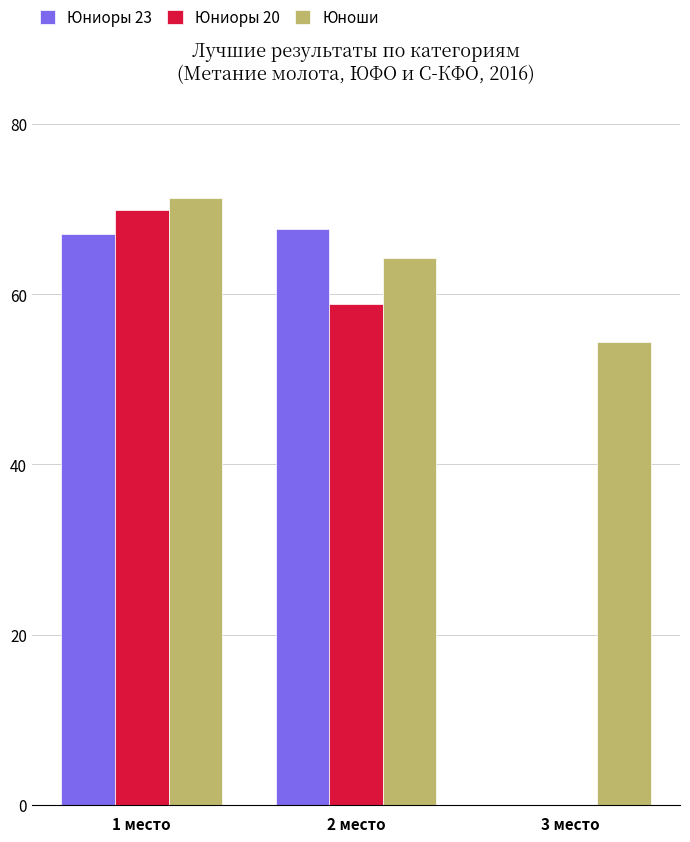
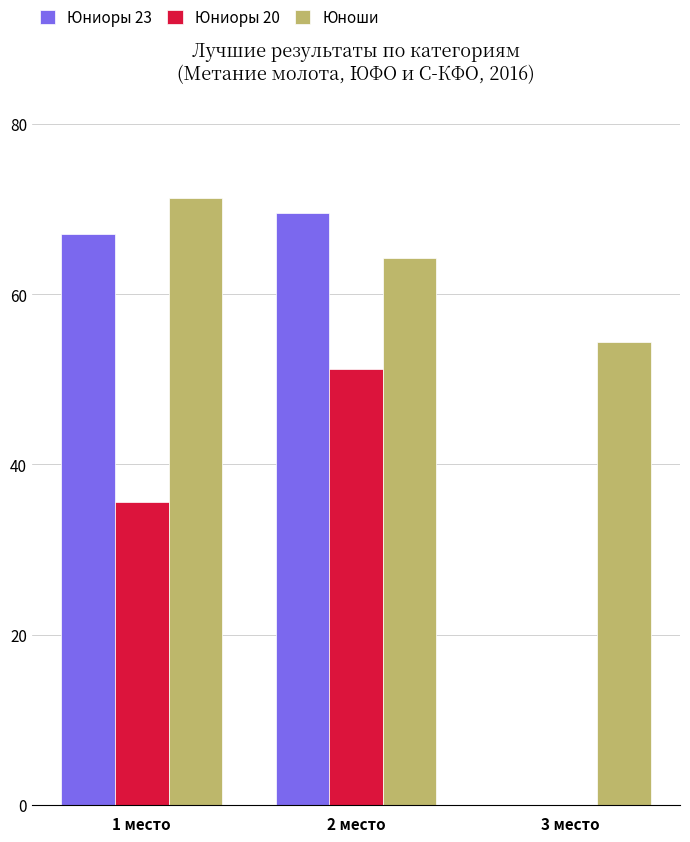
Юниоры 20, 1 место: 70 -> 36
Юниоры 23, 2 место: 68 -> 70
Юниоры 20, 2 место: 59 -> 51
